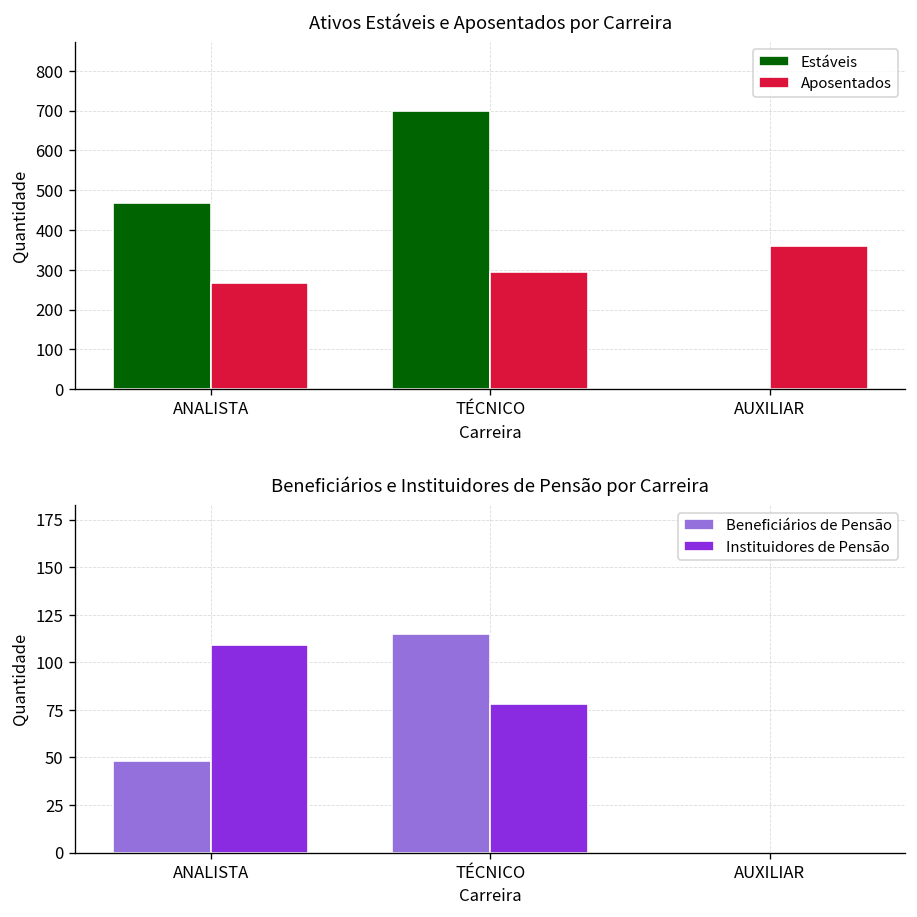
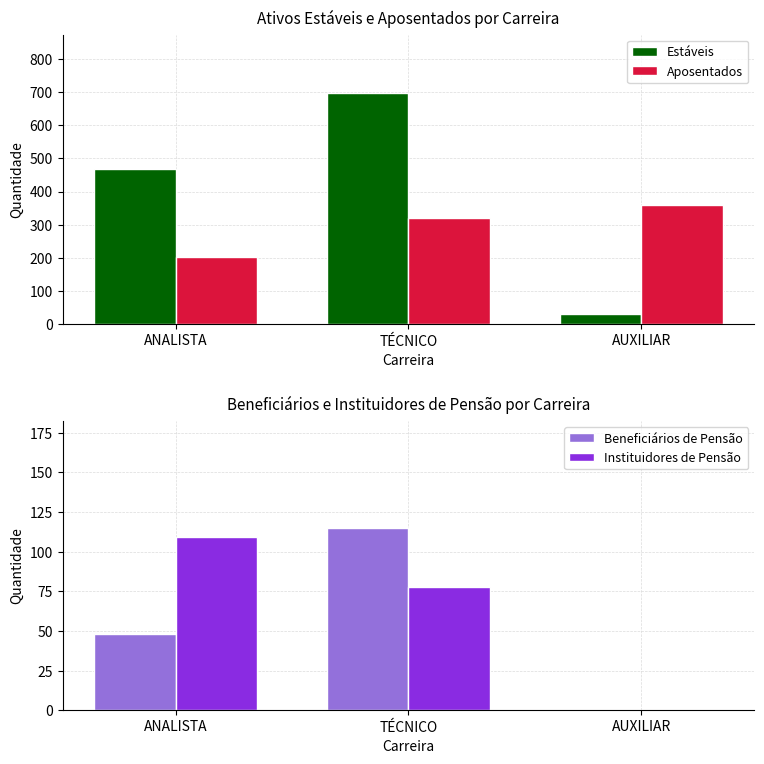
Ativos Estáveis e Aposentados por Carreira, Aposentados, ANALISTA: 270 -> 200
Ativos Estáveis e Aposentados por Carreira, Aposentados, TÉCNICO: 290 -> 320
Ativos Estáveis e Aposentados por Carreira, Estáveis, AUXILIAR: 0 -> 30
